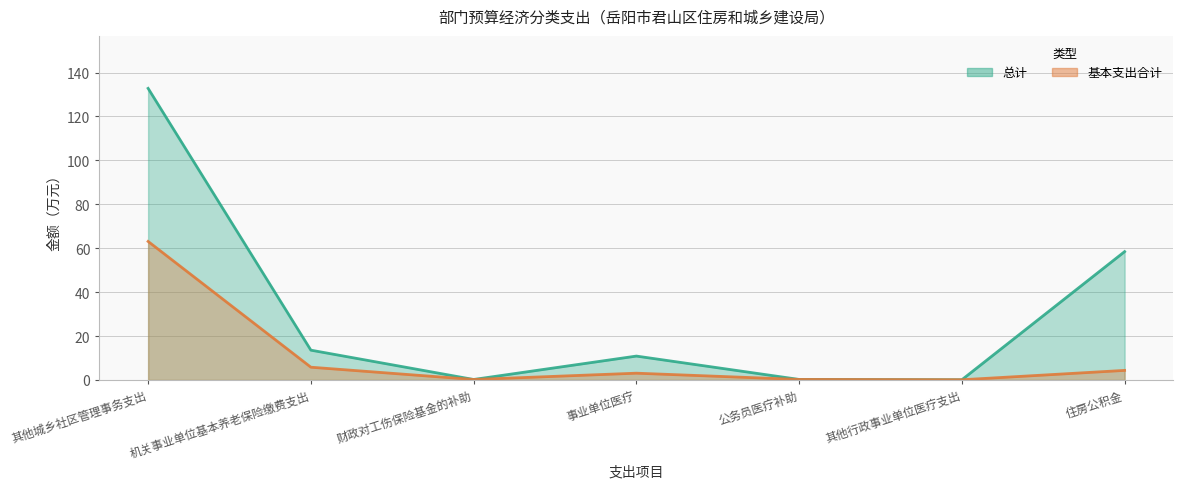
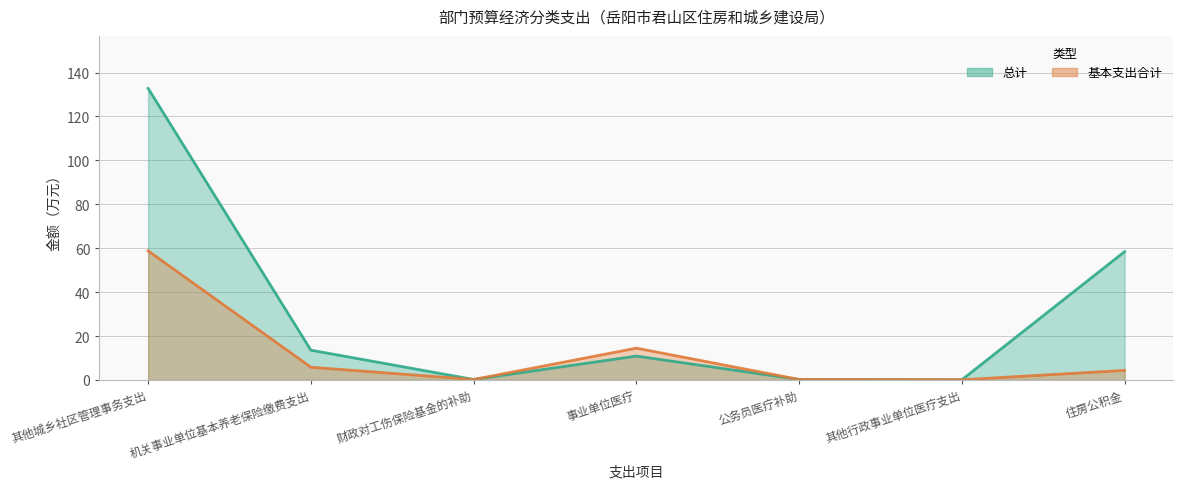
基本支出合计, 其他城乡社区管理事务支出: 63 -> 59
基本支出合计, 事业单位医疗: 3 -> 14
